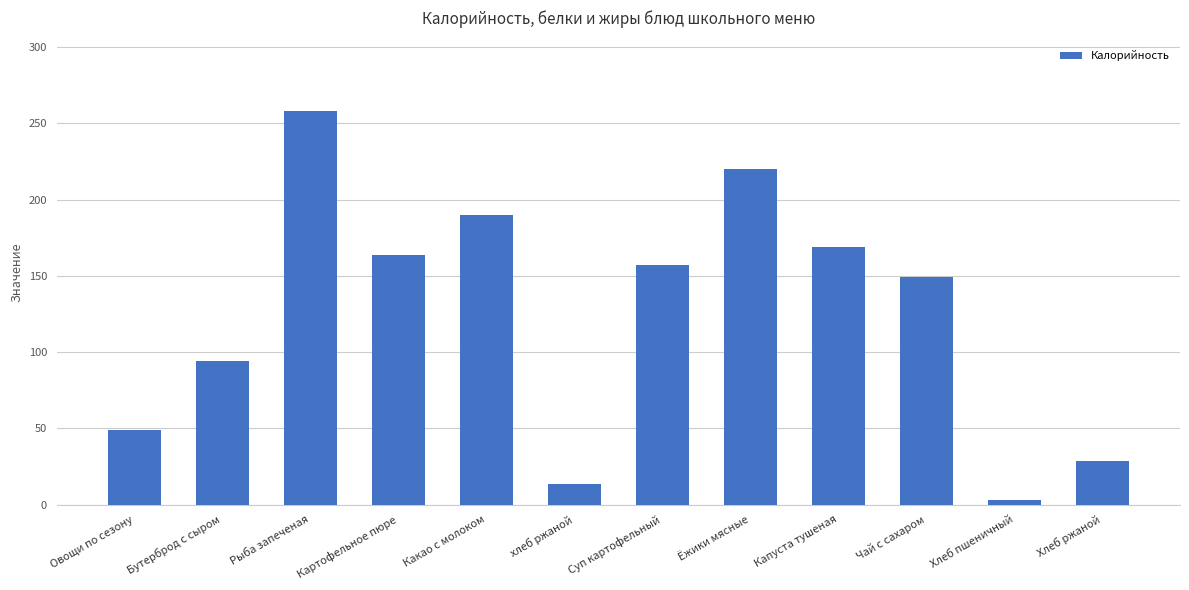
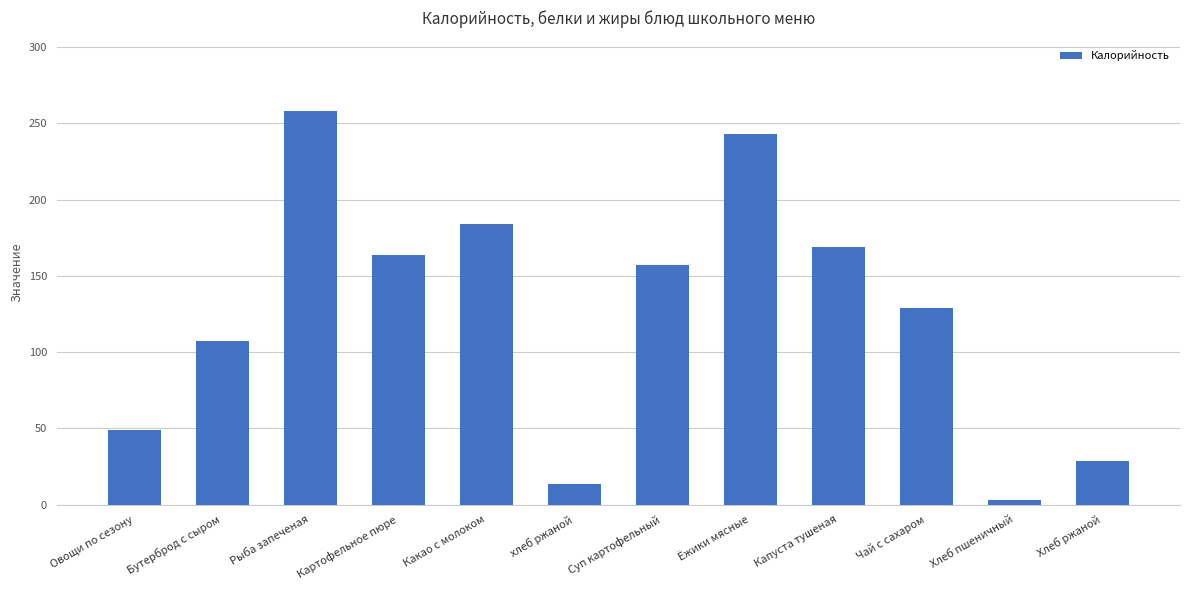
Бутерброд с сыром: 94 -> 107
Какао с молоком: 190 -> 184
Ёжики мясные: 220 -> 243
Чай с сахаром: 149 -> 129
